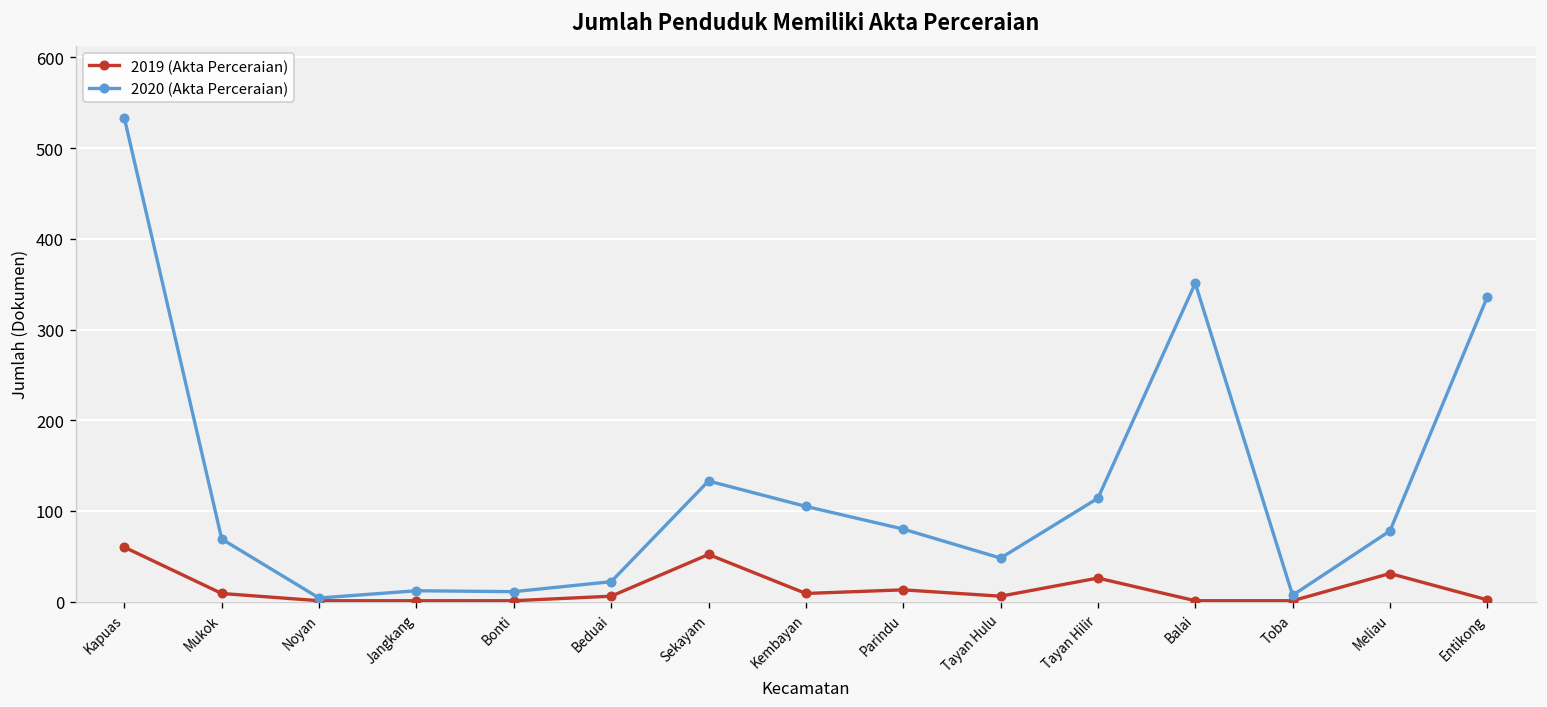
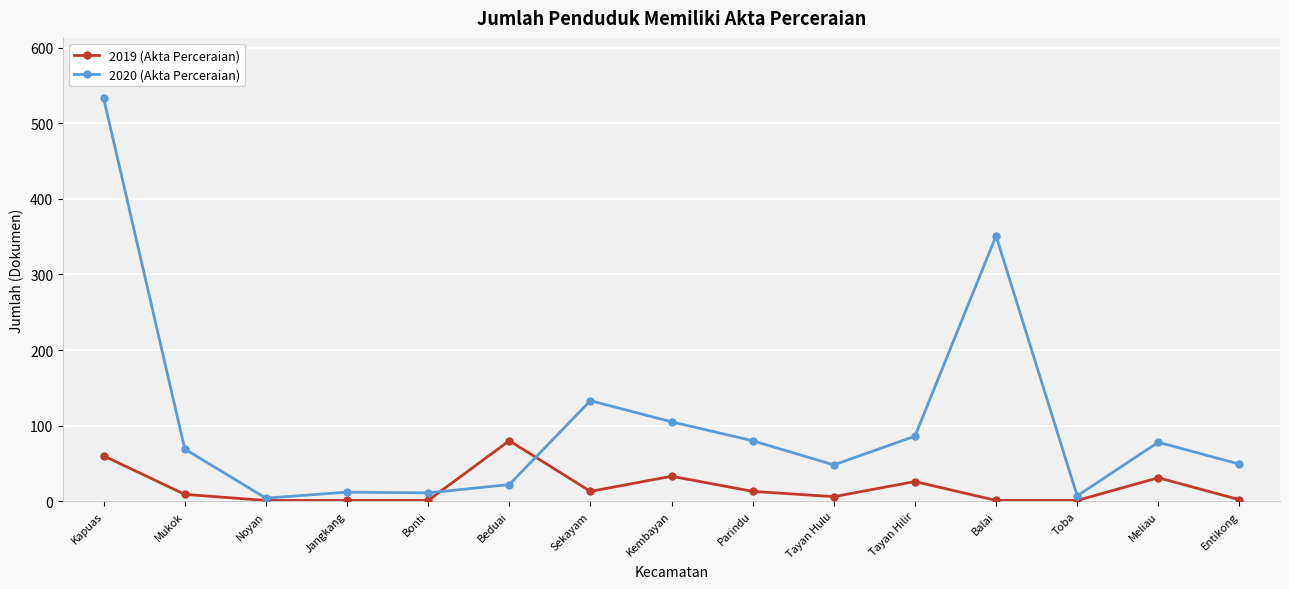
2019 (Akta Perceraian), Beduai: 10 -> 80
2019 (Akta Perceraian), Sekayam: 50 -> 10
2019 (Akta Perceraian), Kembayan: 10 -> 30
2020 (Akta Perceraian), Tayan Hilir: 110 -> 90
2020 (Akta Perceraian), Entikong: 340 -> 50
